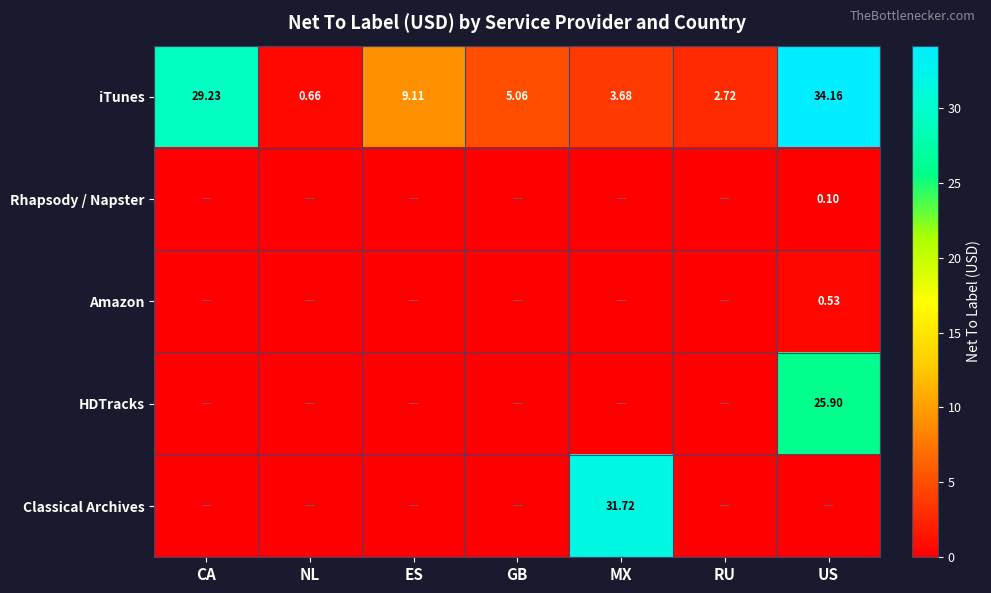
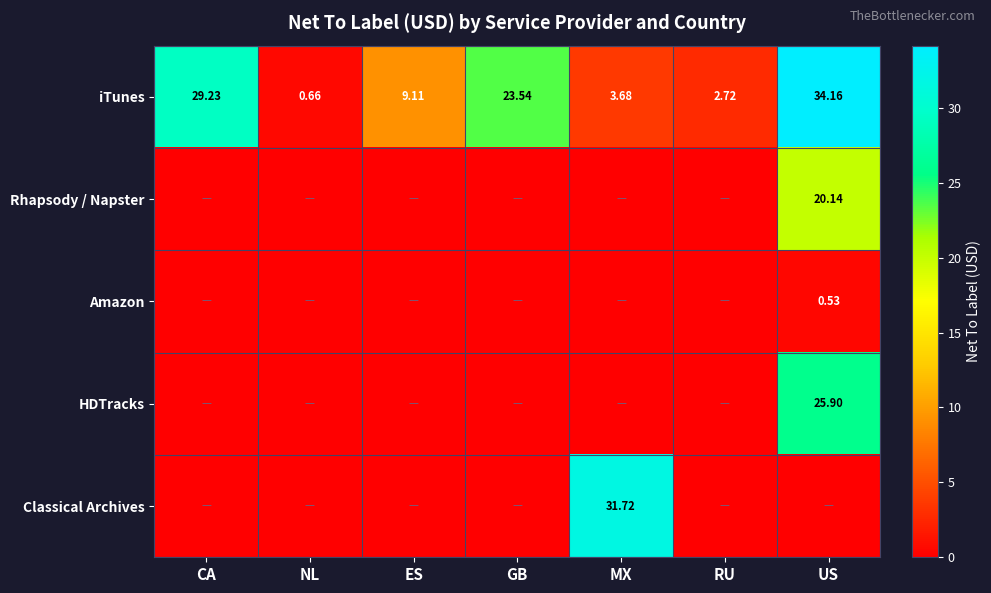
iTunes, GB: 5.06 -> 23.54
Rhapsody / Napster, US: 0.10 -> 20.14
